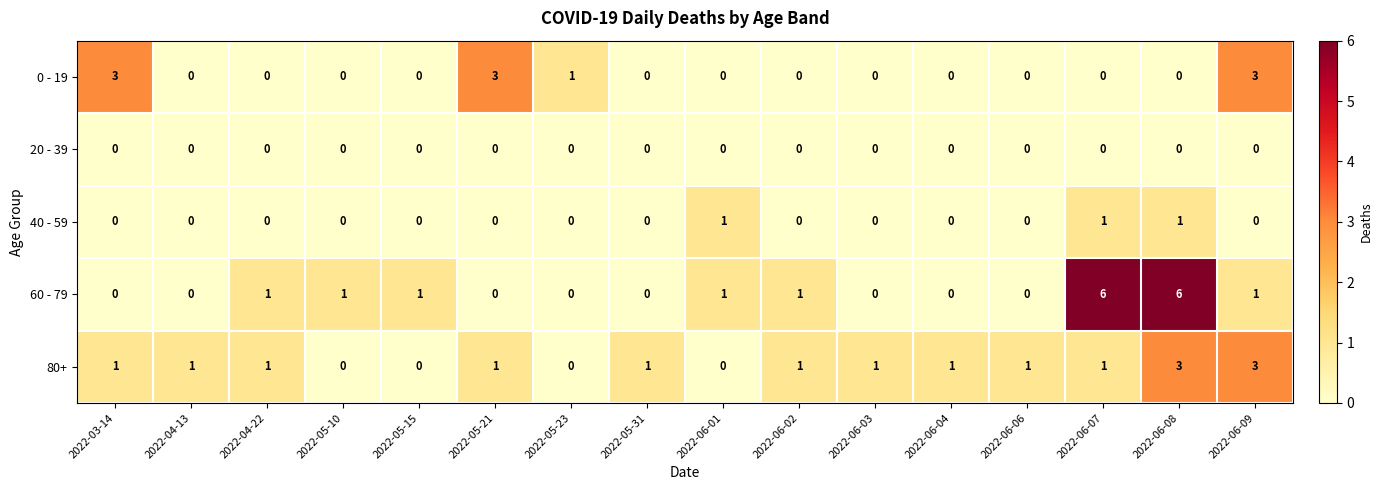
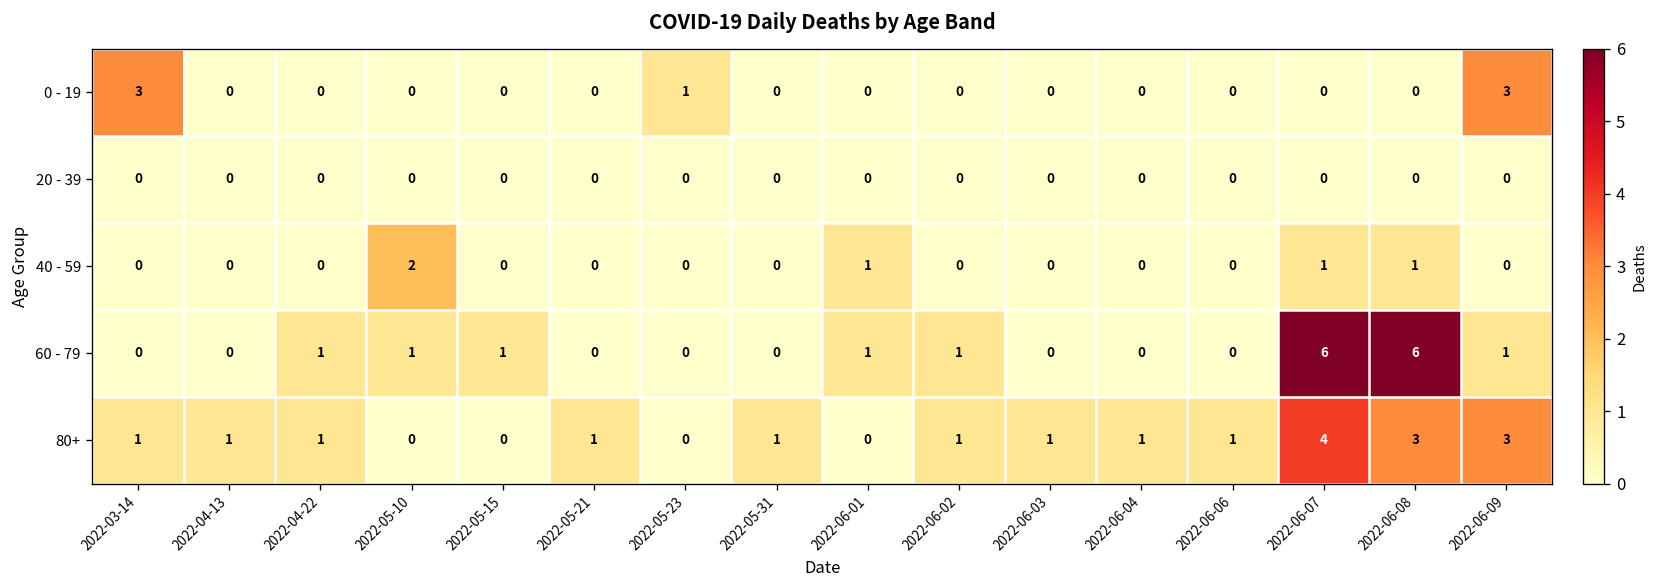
0 - 19, 2022-05-21: 3 -> 0
40 - 59, 2022-05-10: 0 -> 2
80+, 2022-06-07: 1 -> 4
